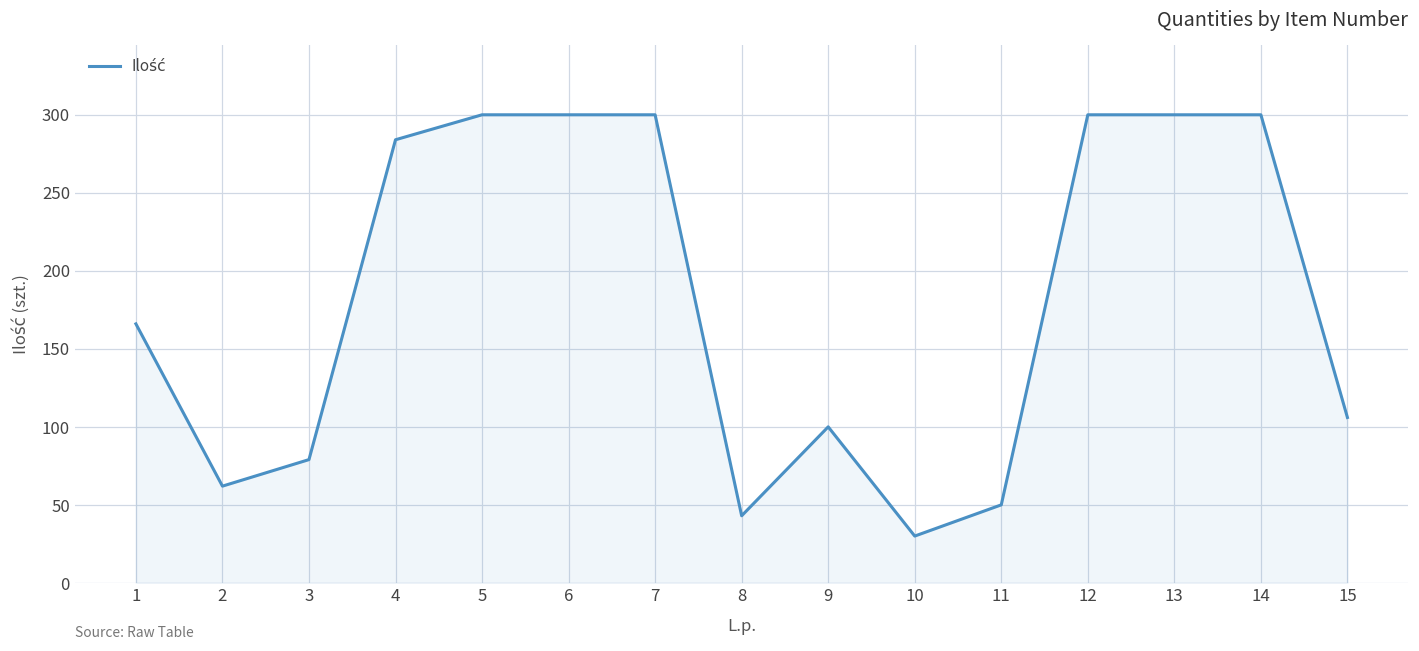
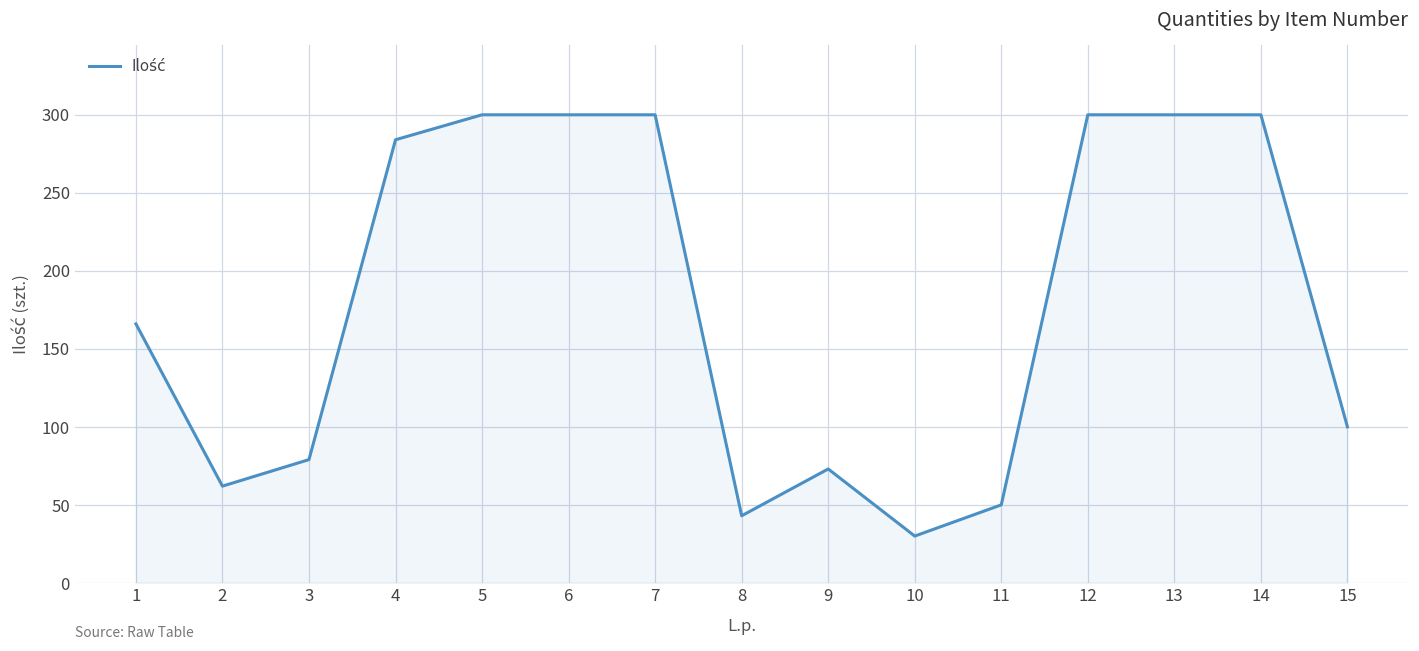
9: 100 -> 73
15: 106 -> 100
